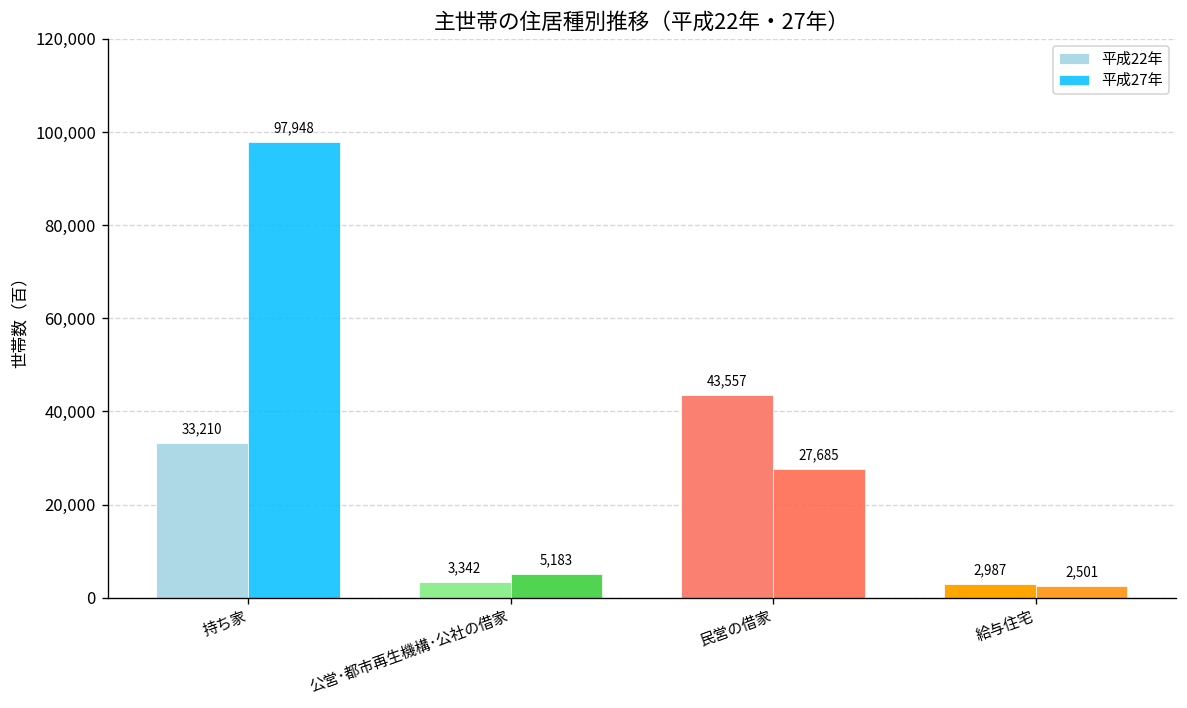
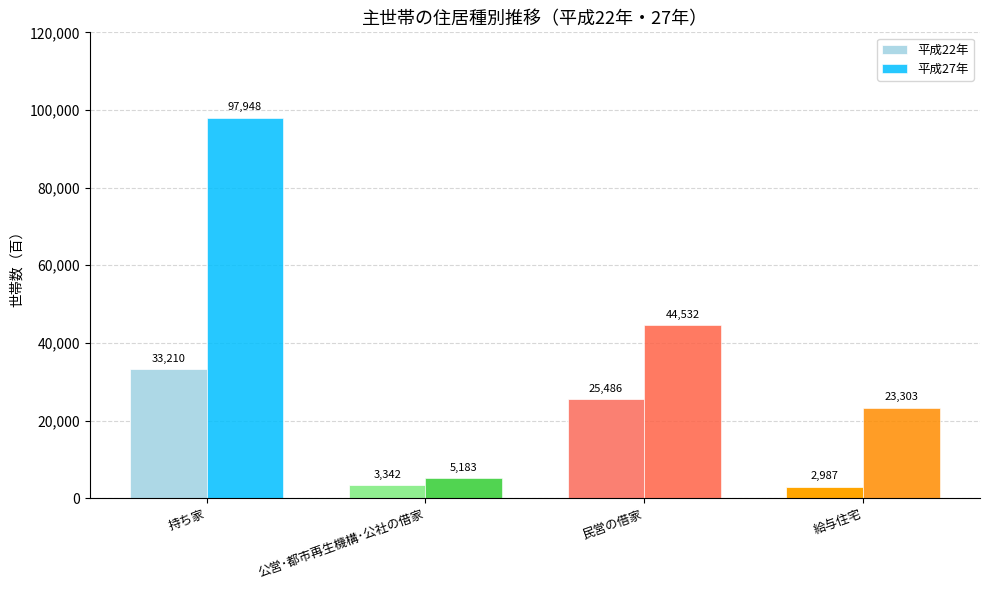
平成22年, 民営の借家: 43,557 -> 25,486
平成27年, 民営の借家: 27,685 -> 44,532
平成27年, 給与住宅: 2,501 -> 23,303
